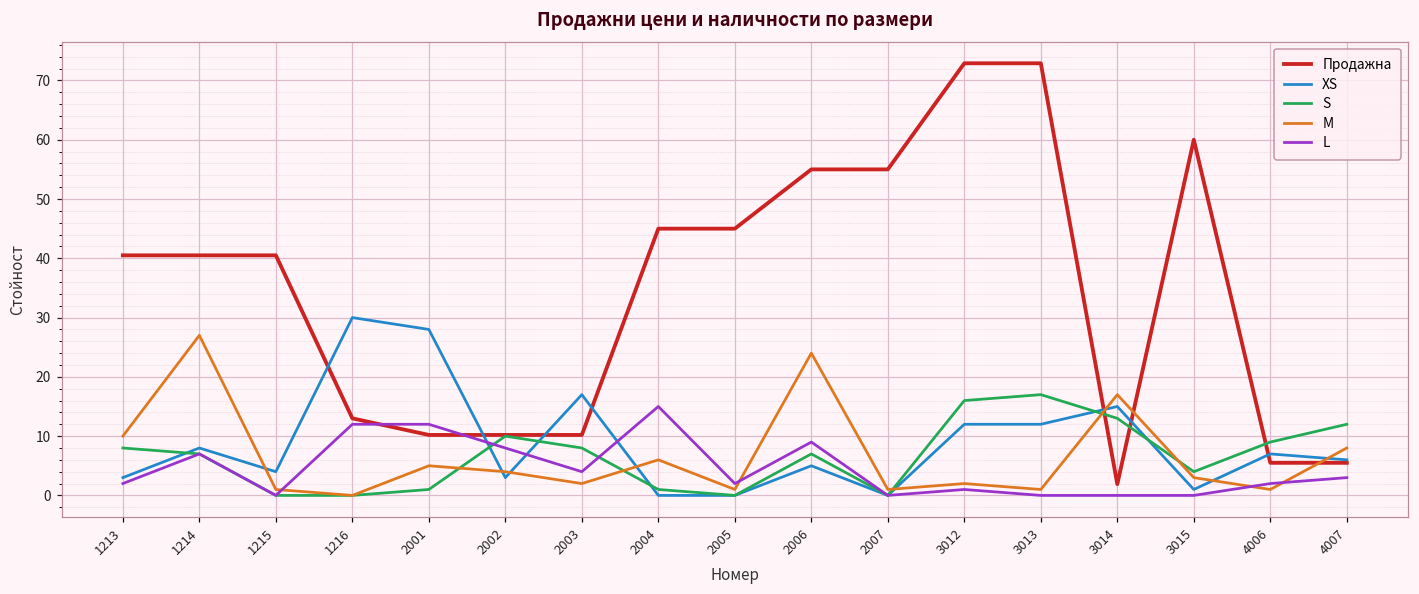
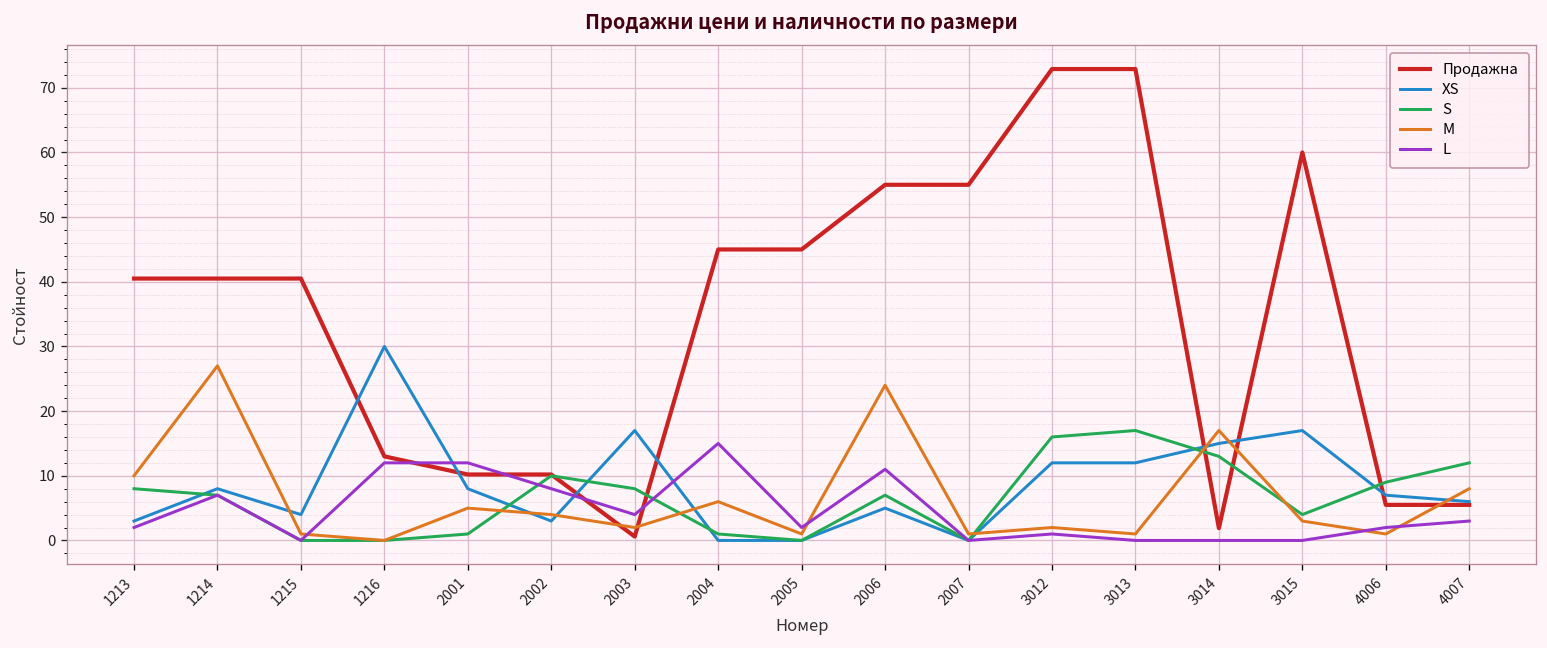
XS, 2001: 28 -> 8
Продажна, 2003: 10 -> 1
L, 2006: 9 -> 11
XS, 3015: 1 -> 17
